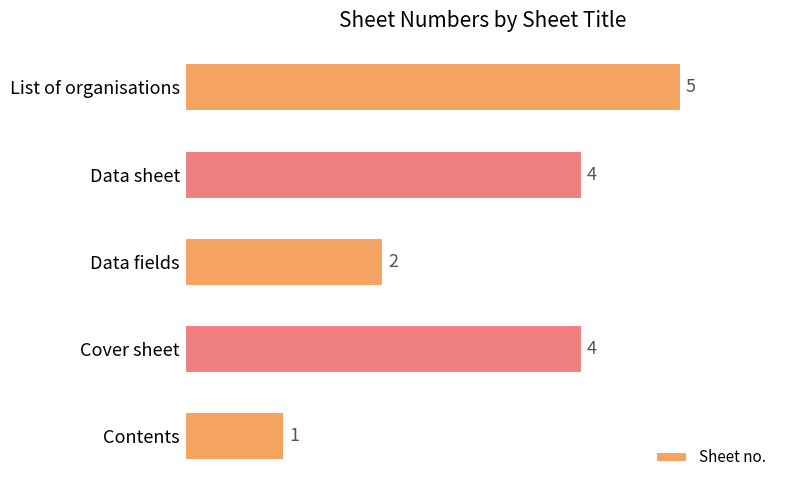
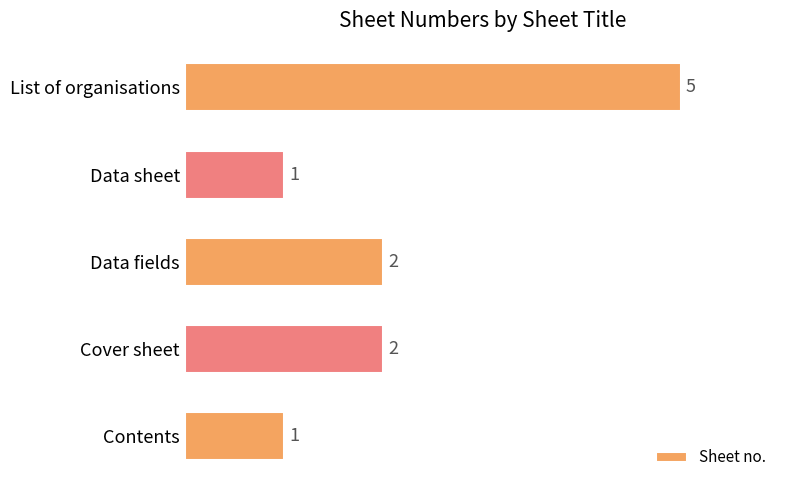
Data sheet: 4 -> 1
Cover sheet: 4 -> 2
